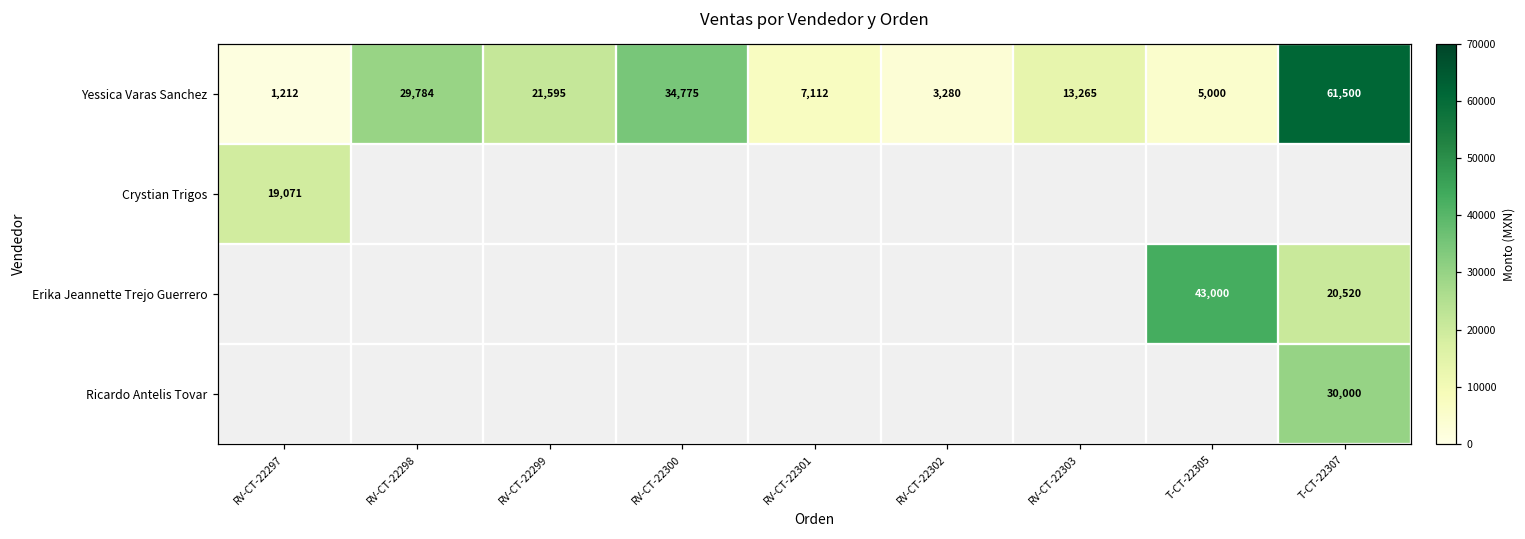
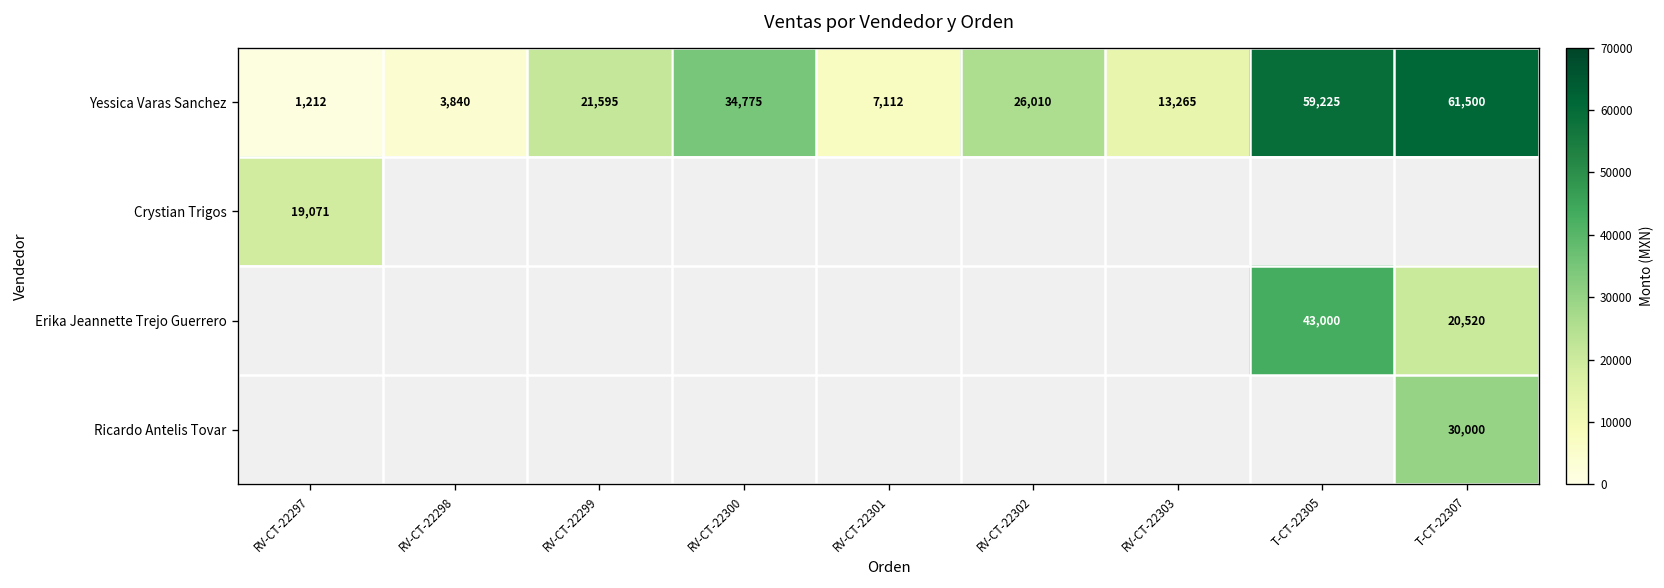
Yessica Varas Sanchez, RV-CT-22298: 29,784 -> 3,840
Yessica Varas Sanchez, RV-CT-22302: 3,280 -> 26,010
Yessica Varas Sanchez, T-CT-22305: 5,000 -> 59,225
